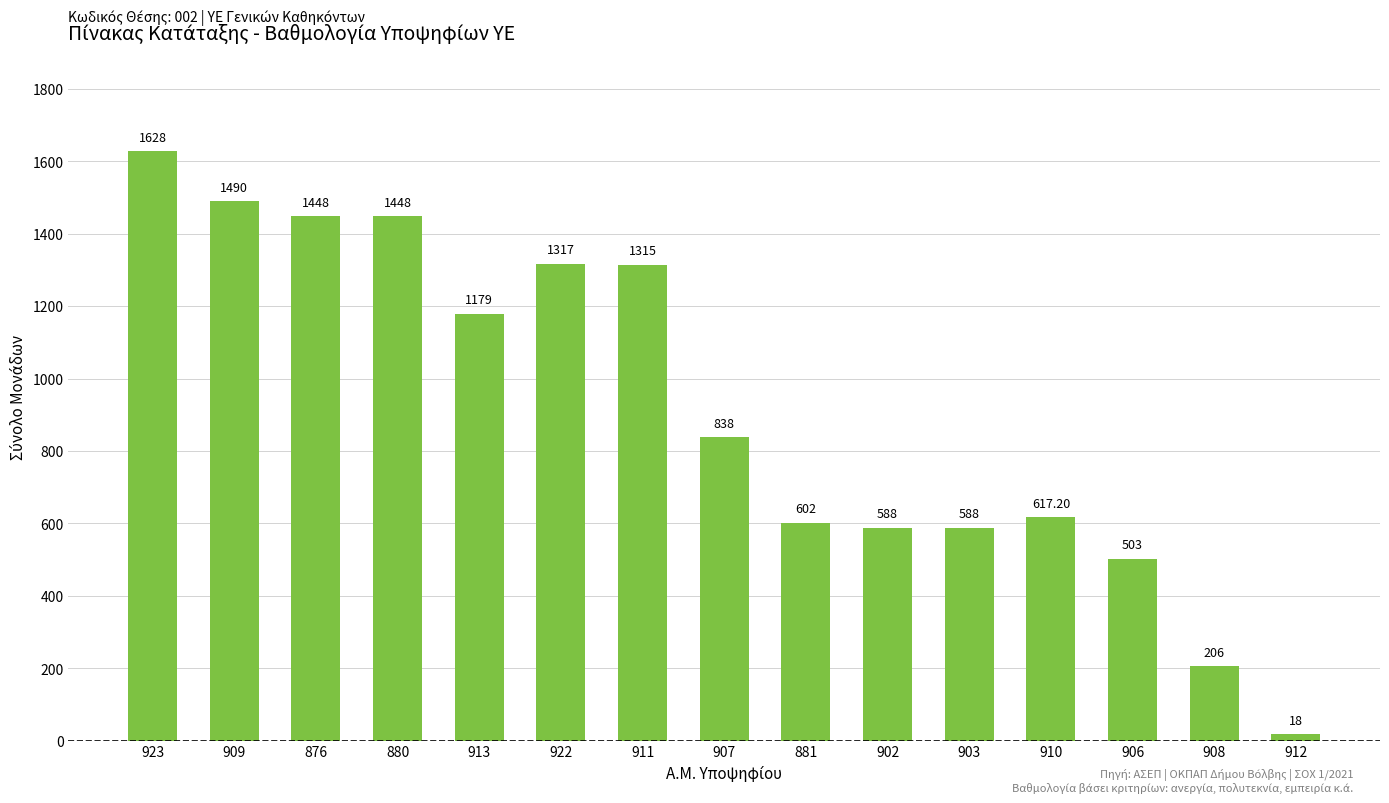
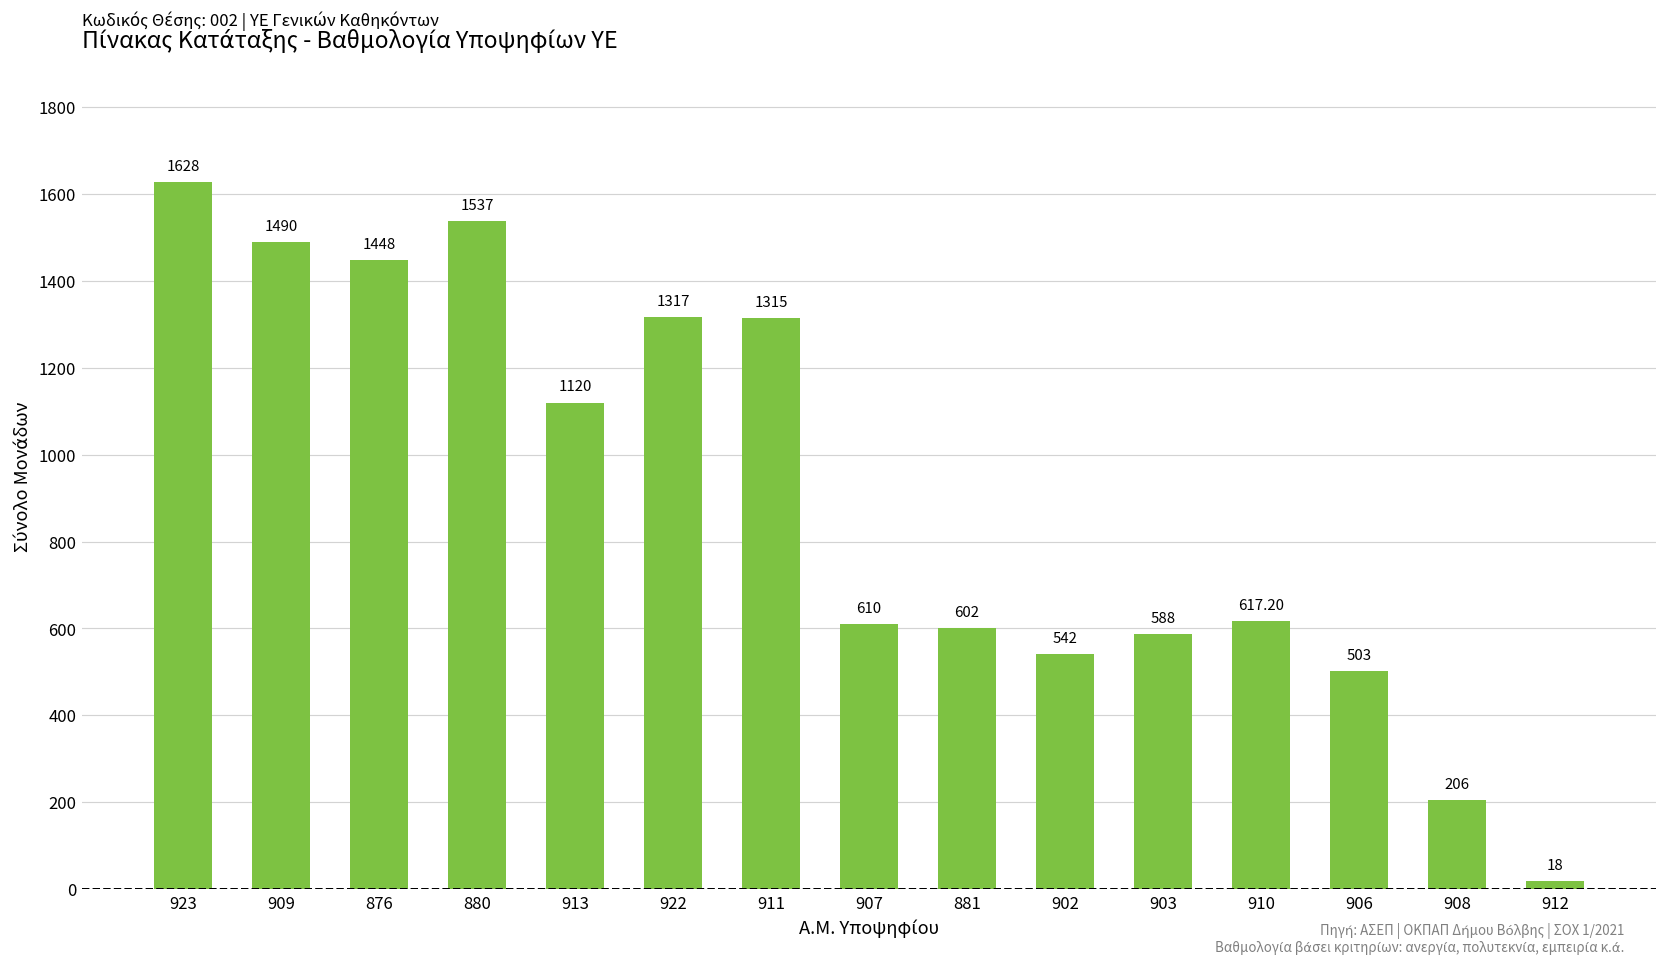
880: 1448 -> 1537
913: 1179 -> 1120
907: 838 -> 610
902: 588 -> 542
